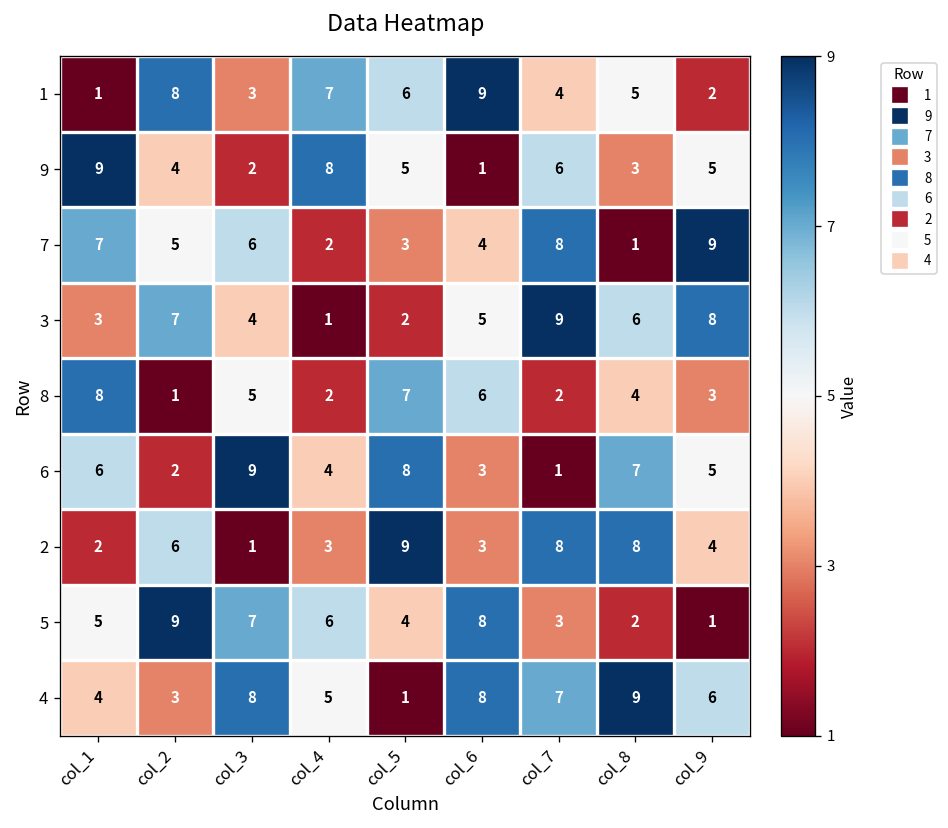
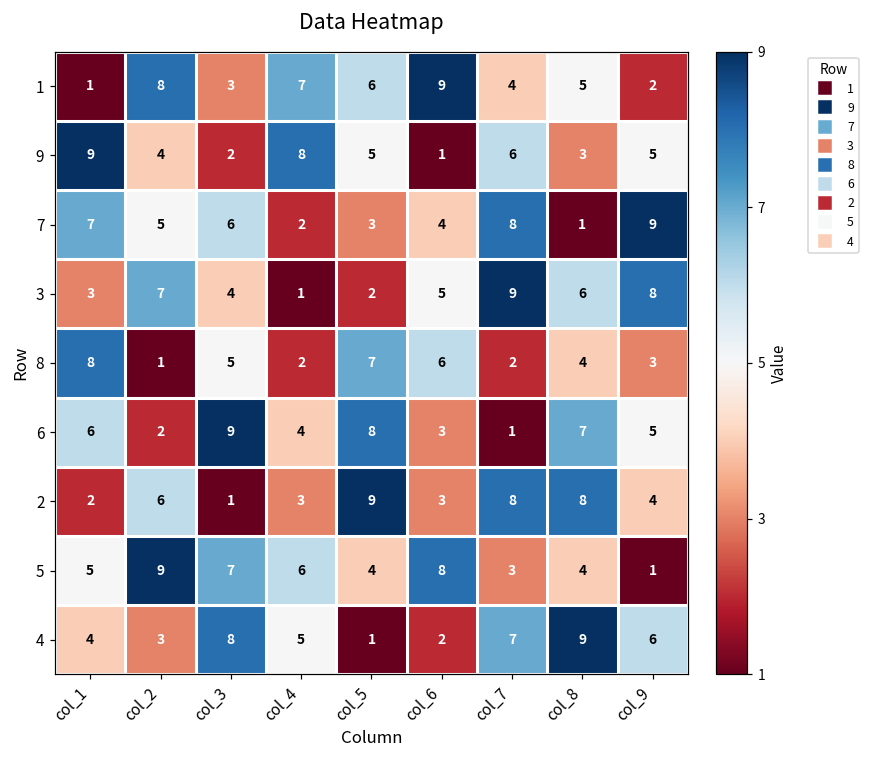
5, col_8: 2 -> 4
4, col_6: 8 -> 2
